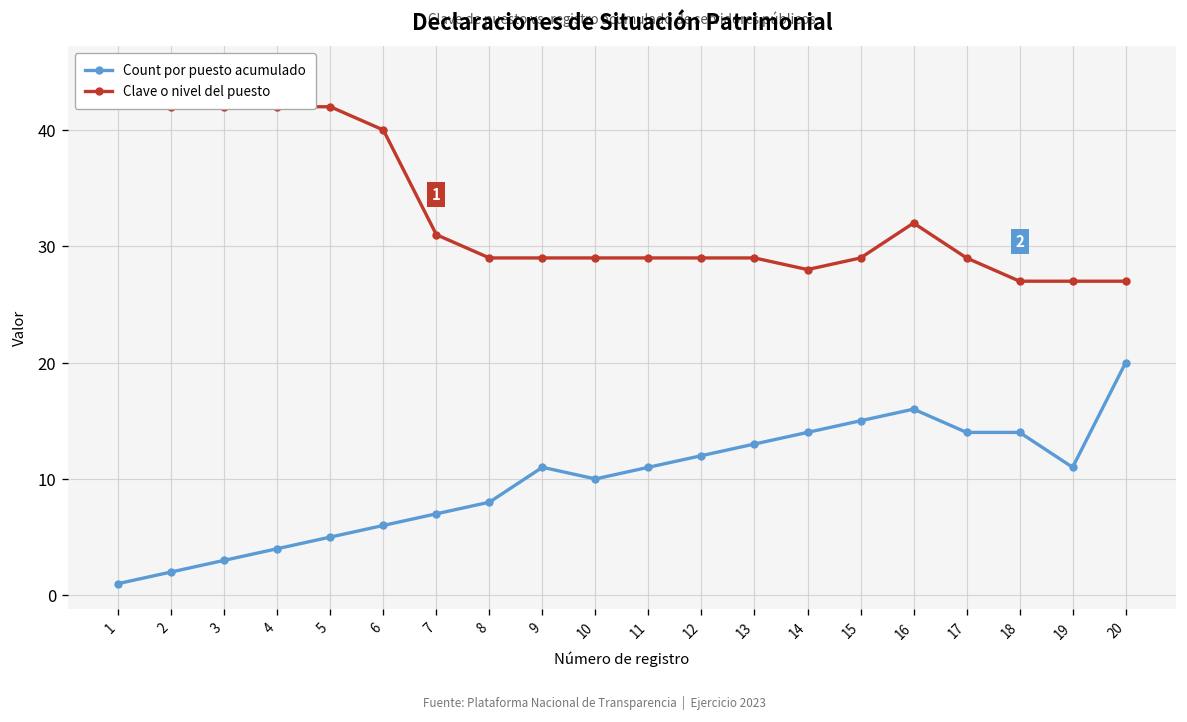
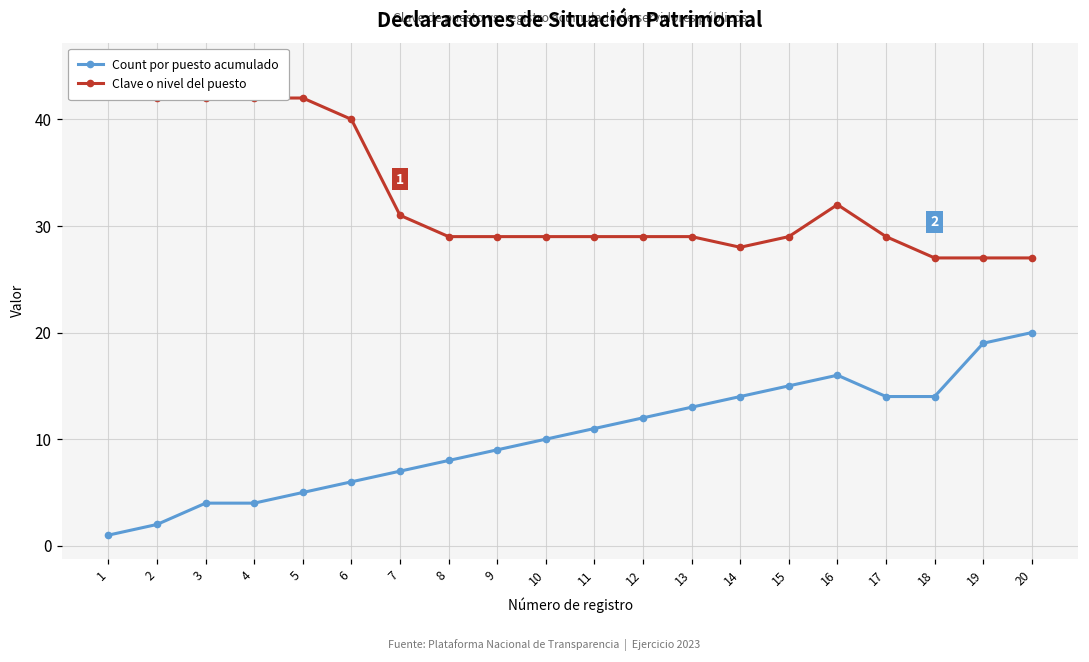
Count por puesto acumulado, 3: 3 -> 4
Count por puesto acumulado, 9: 11 -> 9
Count por puesto acumulado, 19: 11 -> 19
